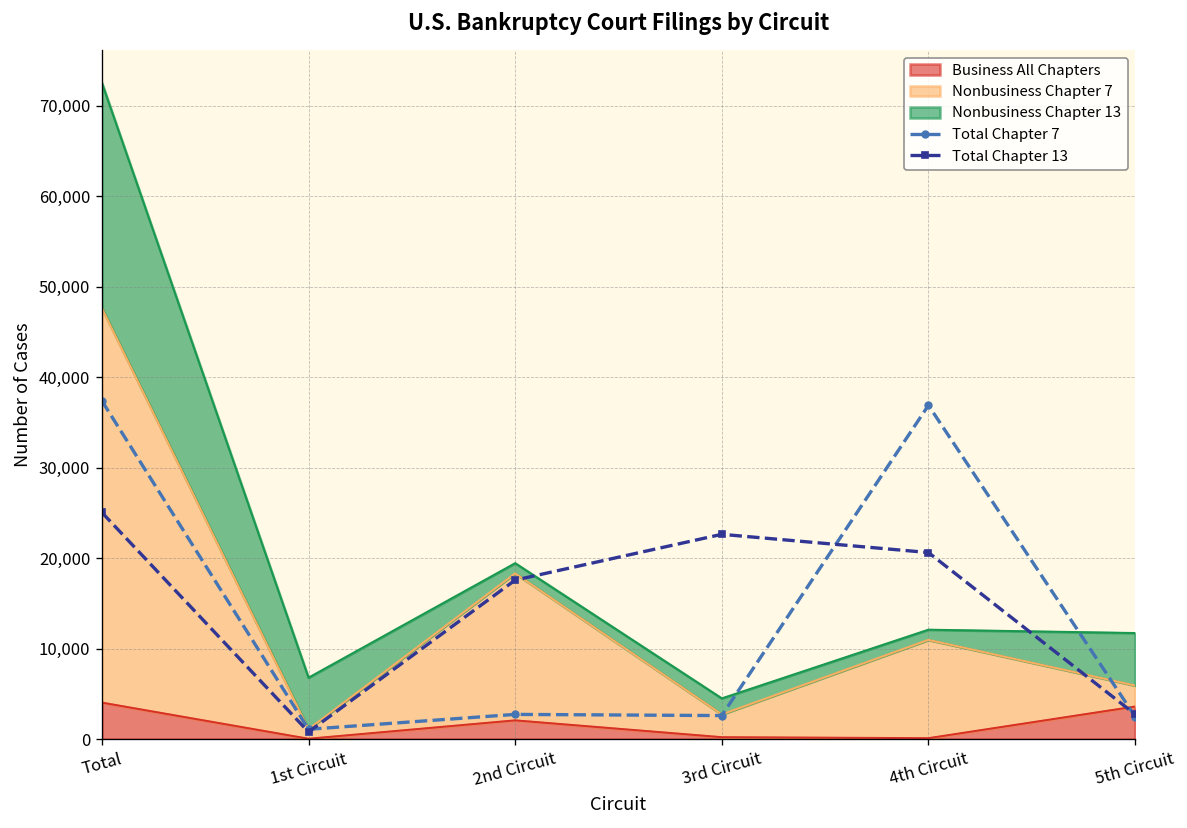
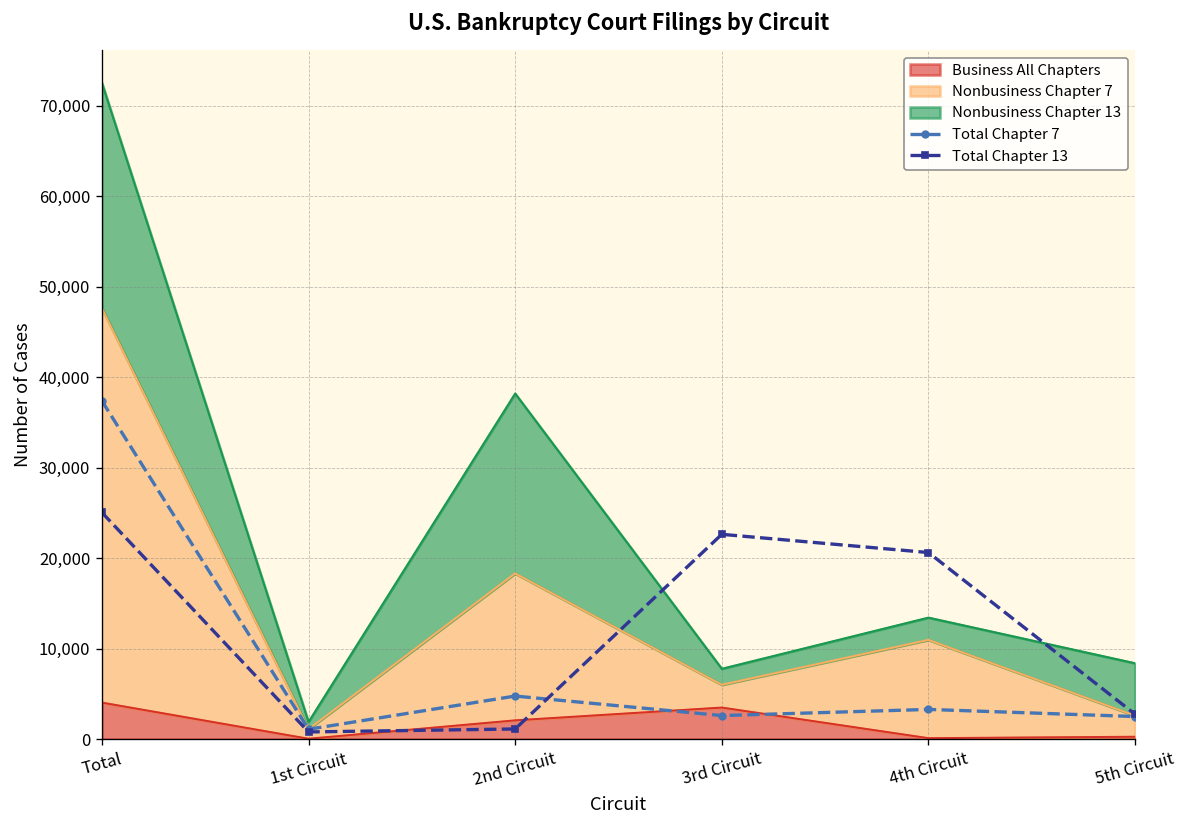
Nonbusiness Chapter 13, 1st Circuit: 6,000 -> 1,000
Nonbusiness Chapter 13, 2nd Circuit: 1,000 -> 20,000
Total Chapter 7, 2nd Circuit: 3,000 -> 5,000
Total Chapter 13, 2nd Circuit: 18,000 -> 1,000
Business All Chapters, 3rd Circuit: 0 -> 3,000
Nonbusiness Chapter 13, 4th Circuit: 1,000 -> 2,000
Total Chapter 7, 4th Circuit: 37,000 -> 3,000
Business All Chapters, 5th Circuit: 4,000 -> 0
